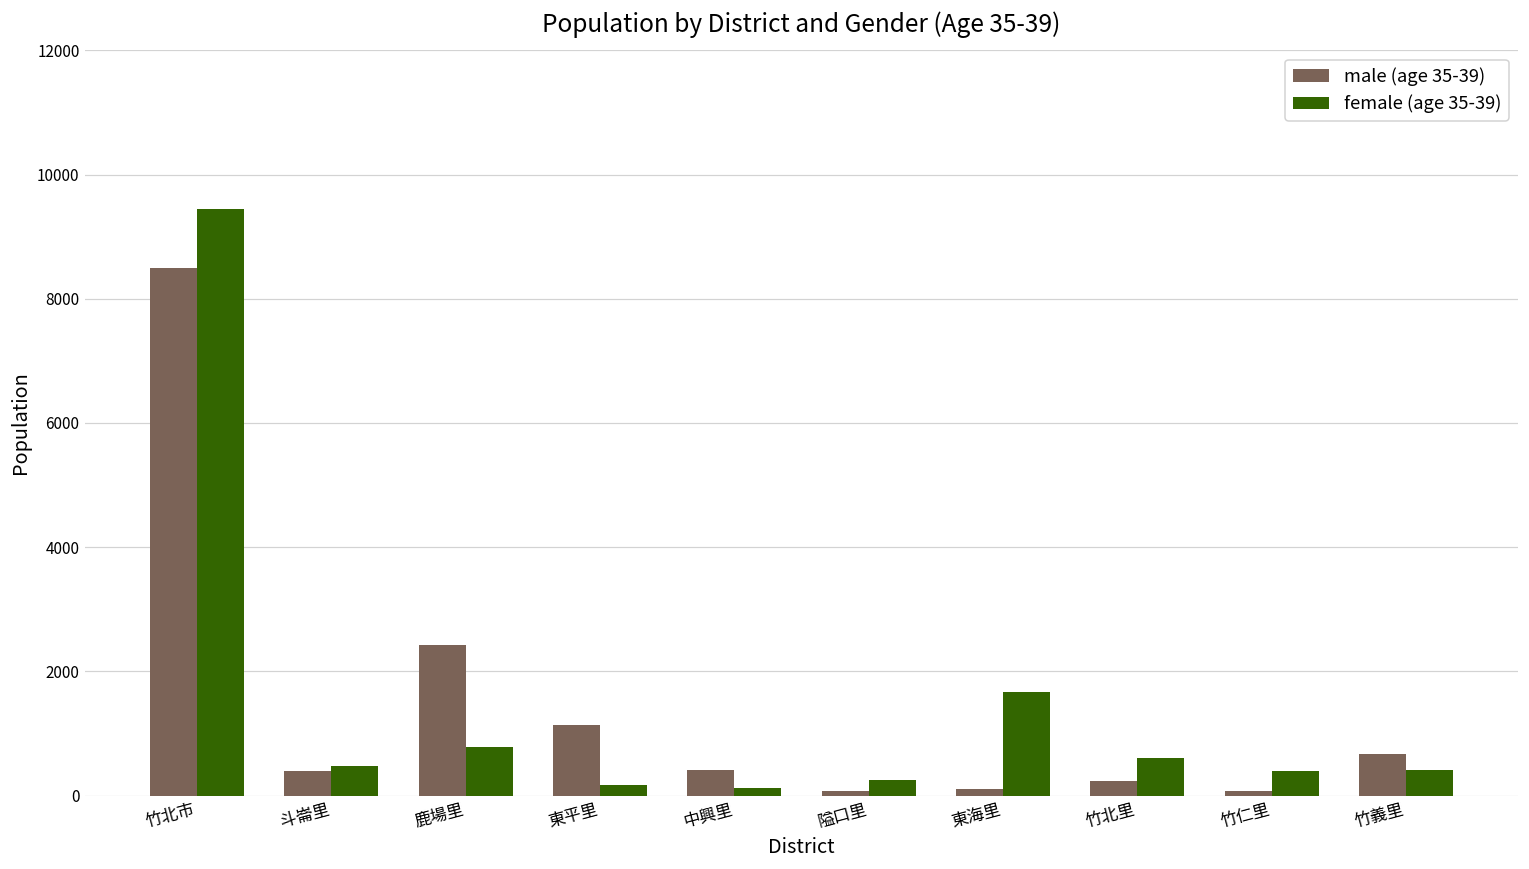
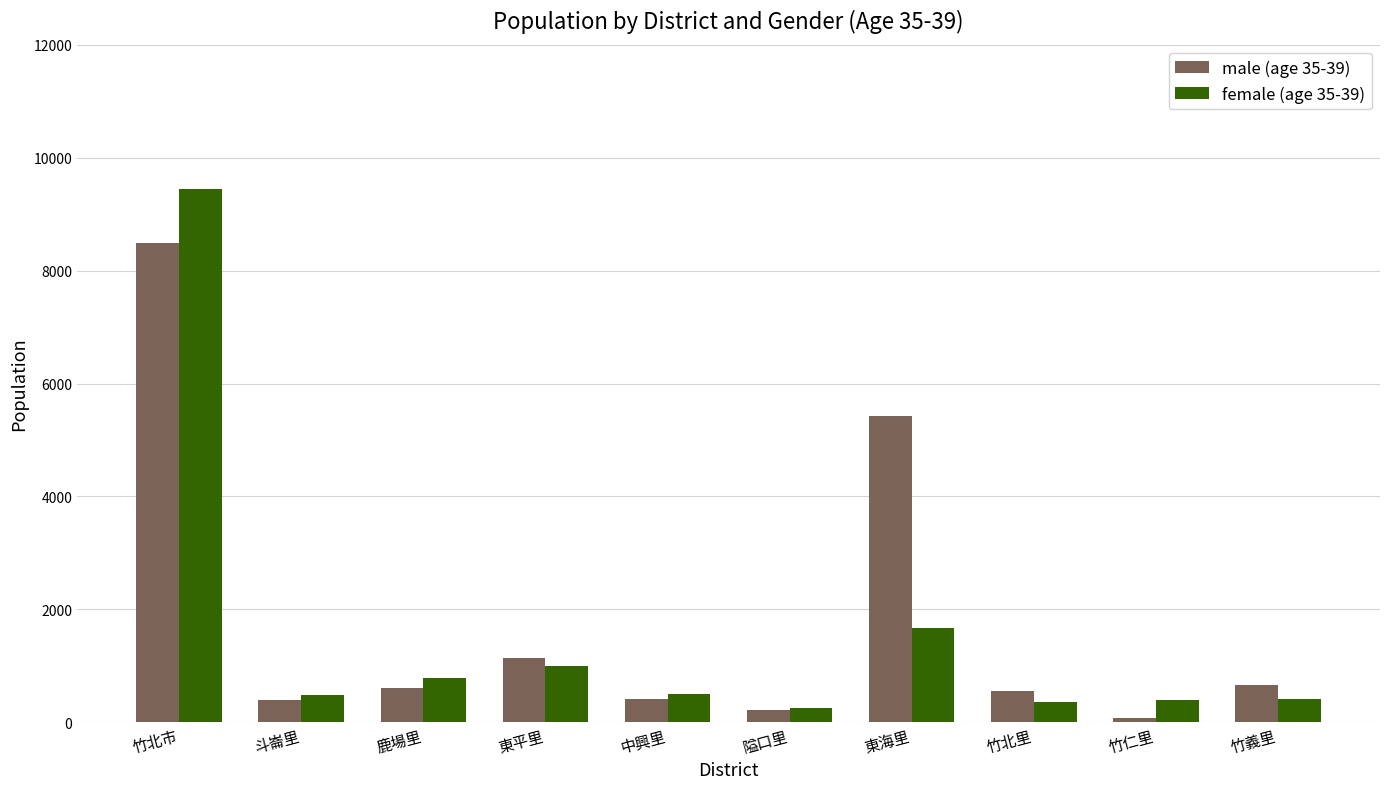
male (age 35-39), 鹿場里: 2400 -> 600
female (age 35-39), 東平里: 200 -> 1000
female (age 35-39), 中興里: 100 -> 500
male (age 35-39), 隘口里: 100 -> 200
male (age 35-39), 東海里: 100 -> 5400
male (age 35-39), 竹北里: 200 -> 600
female (age 35-39), 竹北里: 600 -> 400
